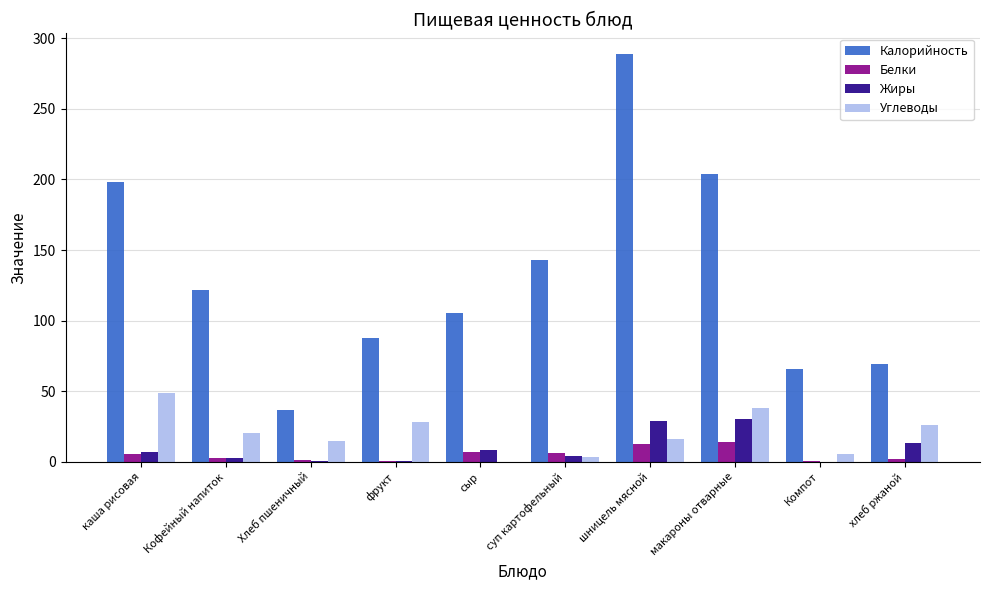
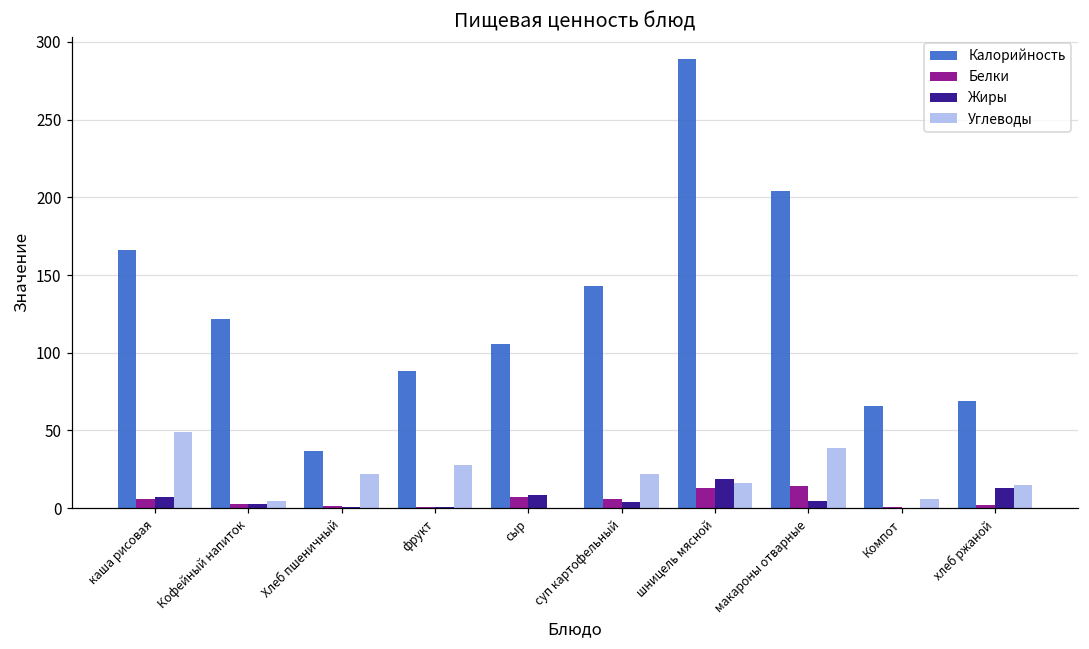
Калорийность, каша рисовая: 198 -> 166
Углеводы, Кофейный напиток: 21 -> 5
Углеводы, Хлеб пшеничный: 15 -> 22
Углеводы, суп картофельный: 4 -> 22
Жиры, шницель мясной: 29 -> 19
Жиры, макароны отварные: 30 -> 4
Углеводы, хлеб ржаной: 26 -> 15
